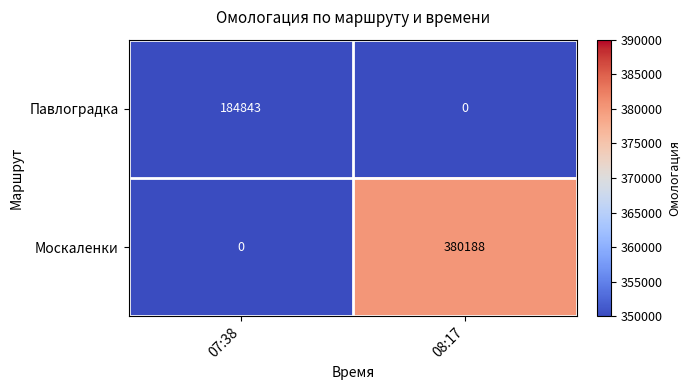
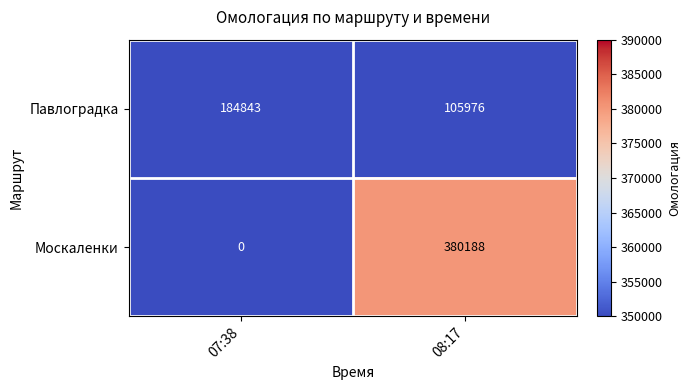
Павлоградка, 08:17: 0 -> 105976
